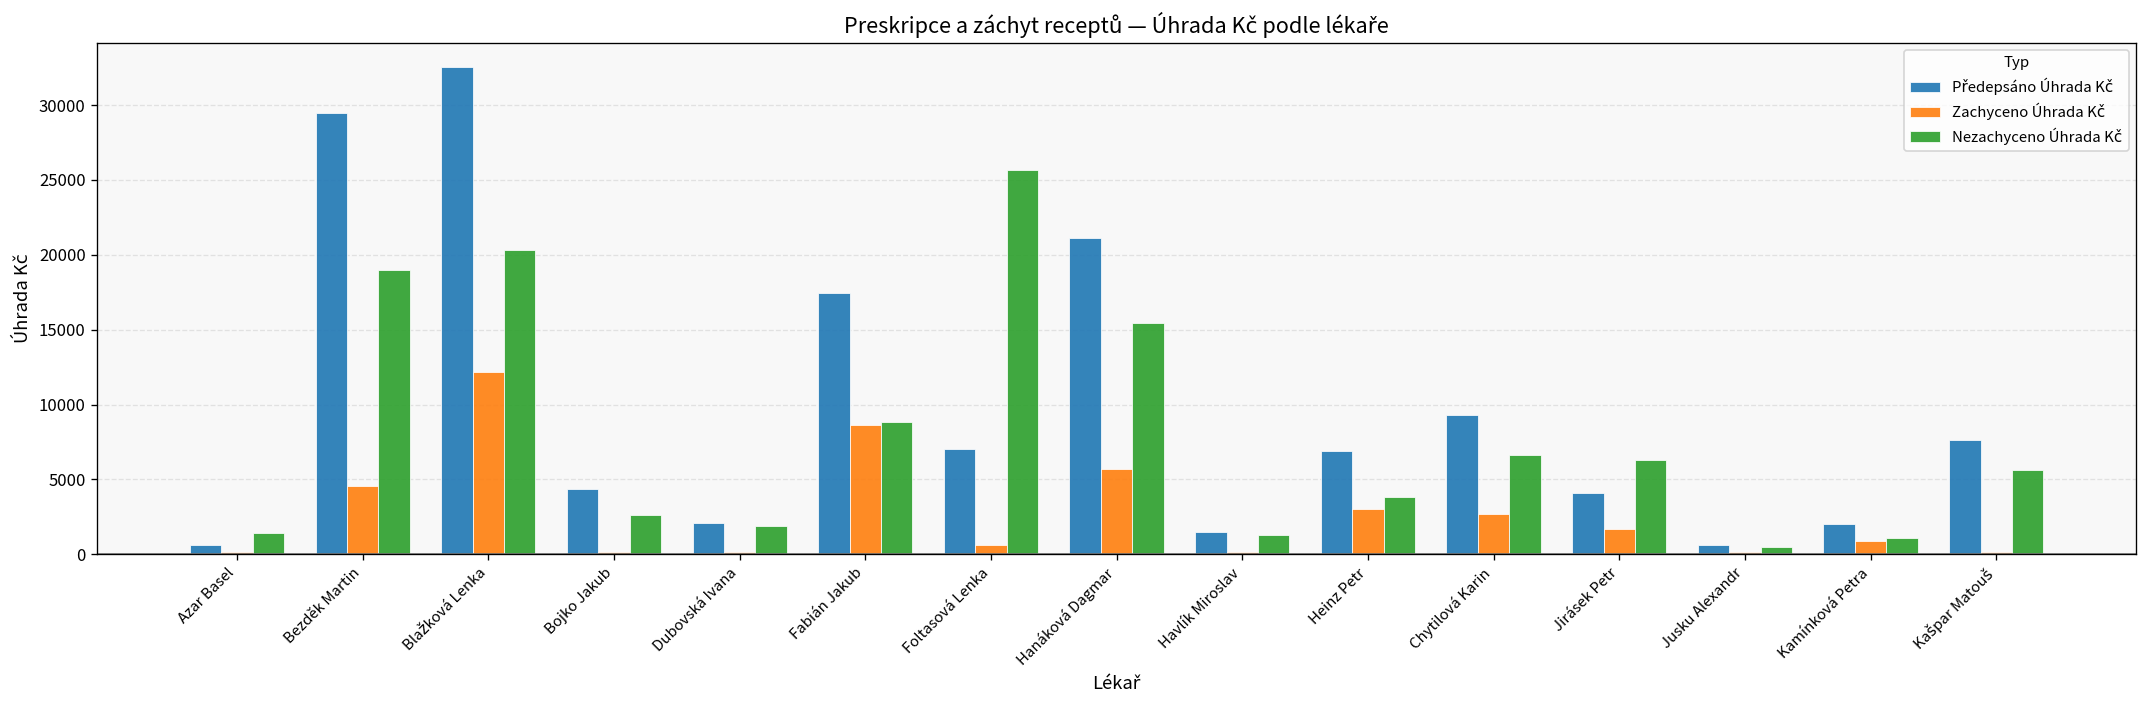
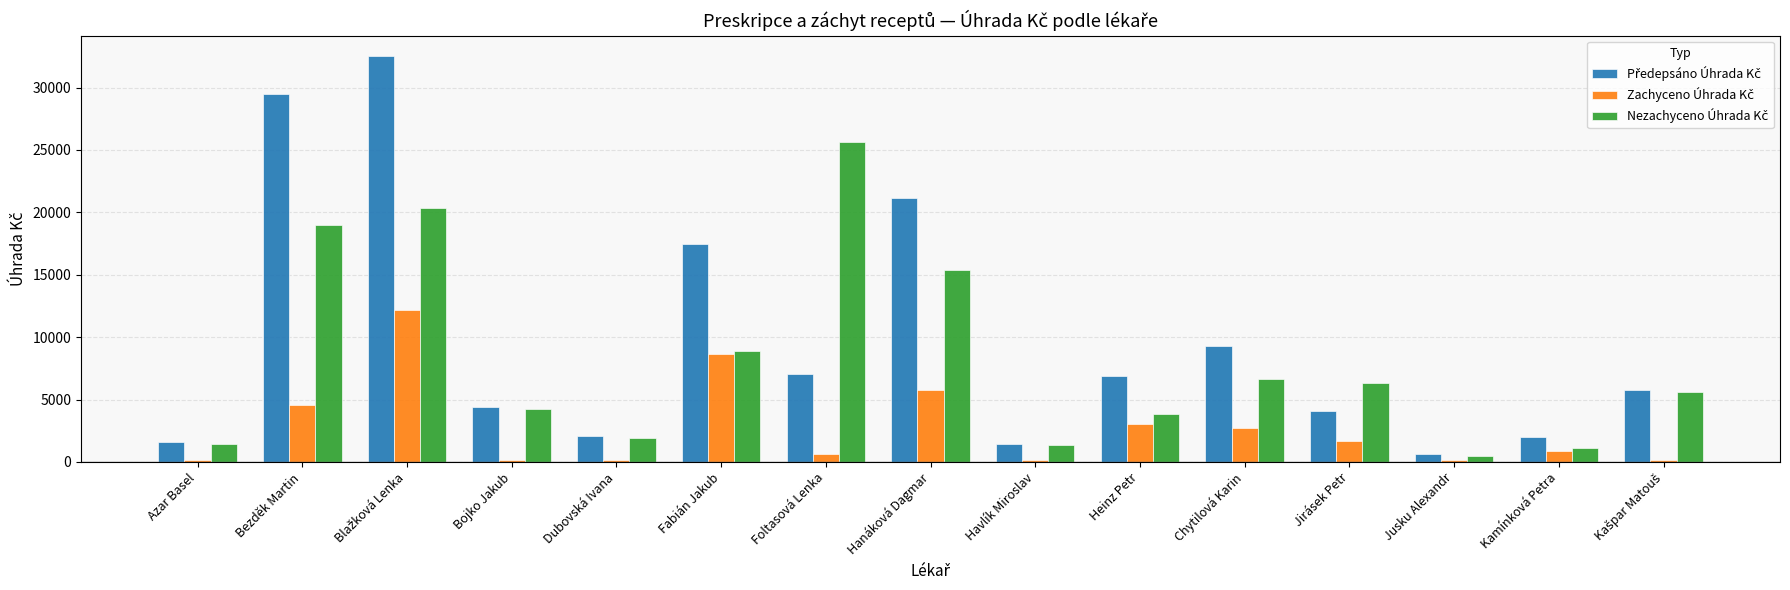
Předepsáno Úhrada Kč, Azar Basel: 600 -> 1600
Nezachyceno Úhrada Kč, Bojko Jakub: 2700 -> 4200
Předepsáno Úhrada Kč, Kašpar Matouš: 7600 -> 5800
